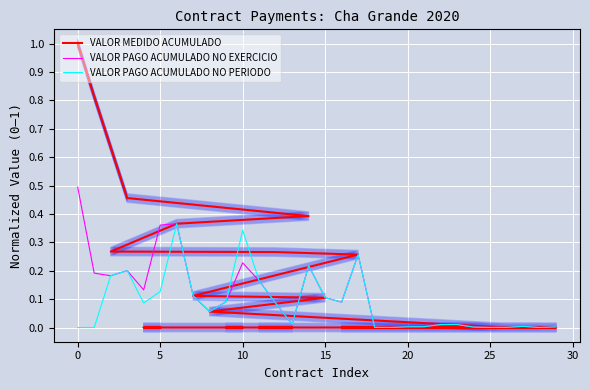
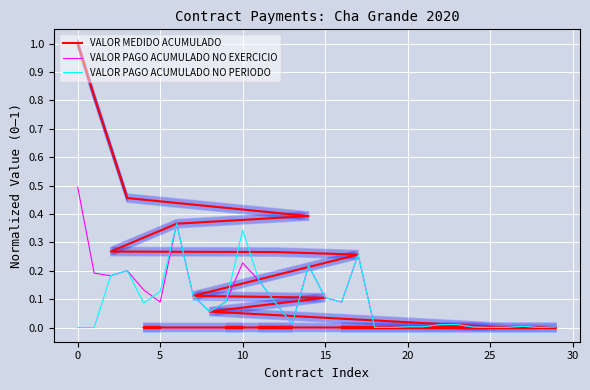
VALOR PAGO ACUMULADO NO EXERCICIO, 5: 0.36 -> 0.09
